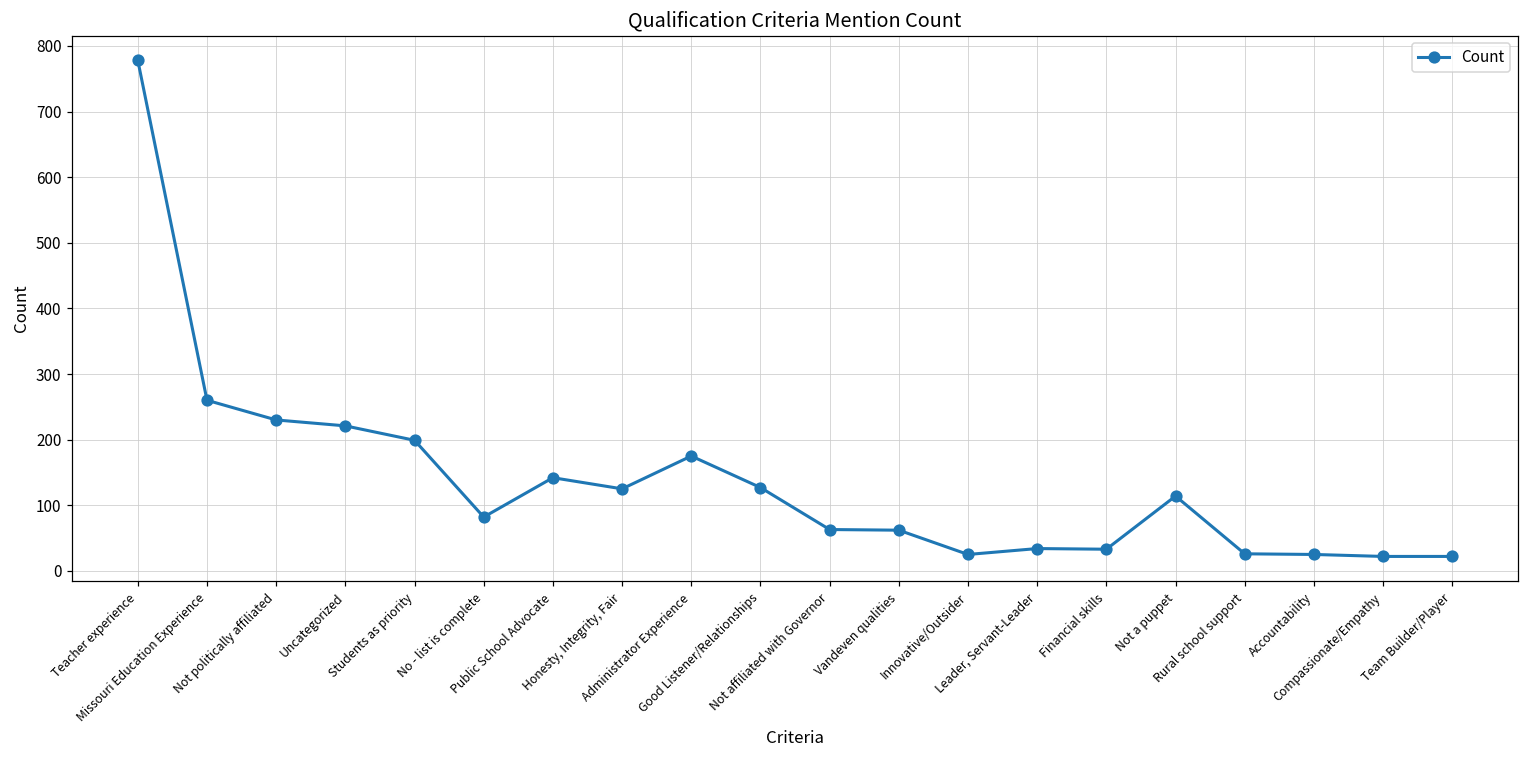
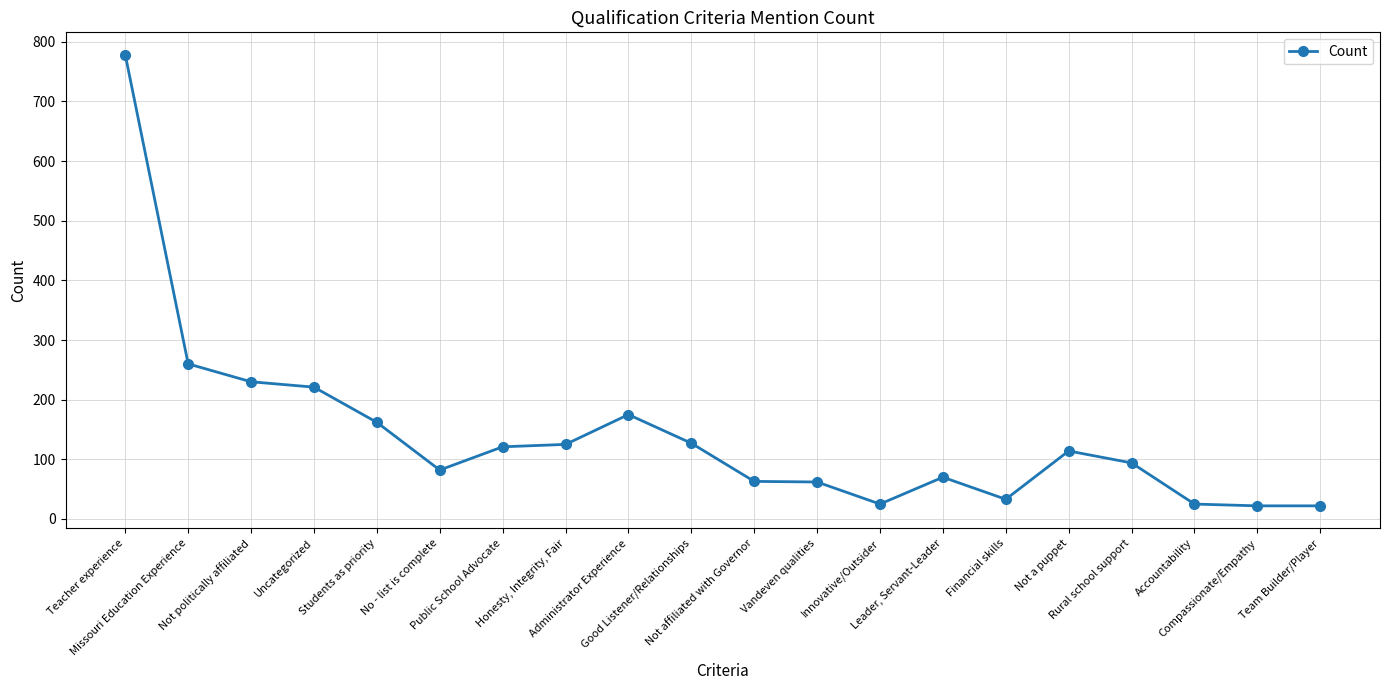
Students as priority: 200 -> 160
Public School Advocate: 140 -> 120
Leader, Servant-Leader: 30 -> 70
Rural school support: 30 -> 90
